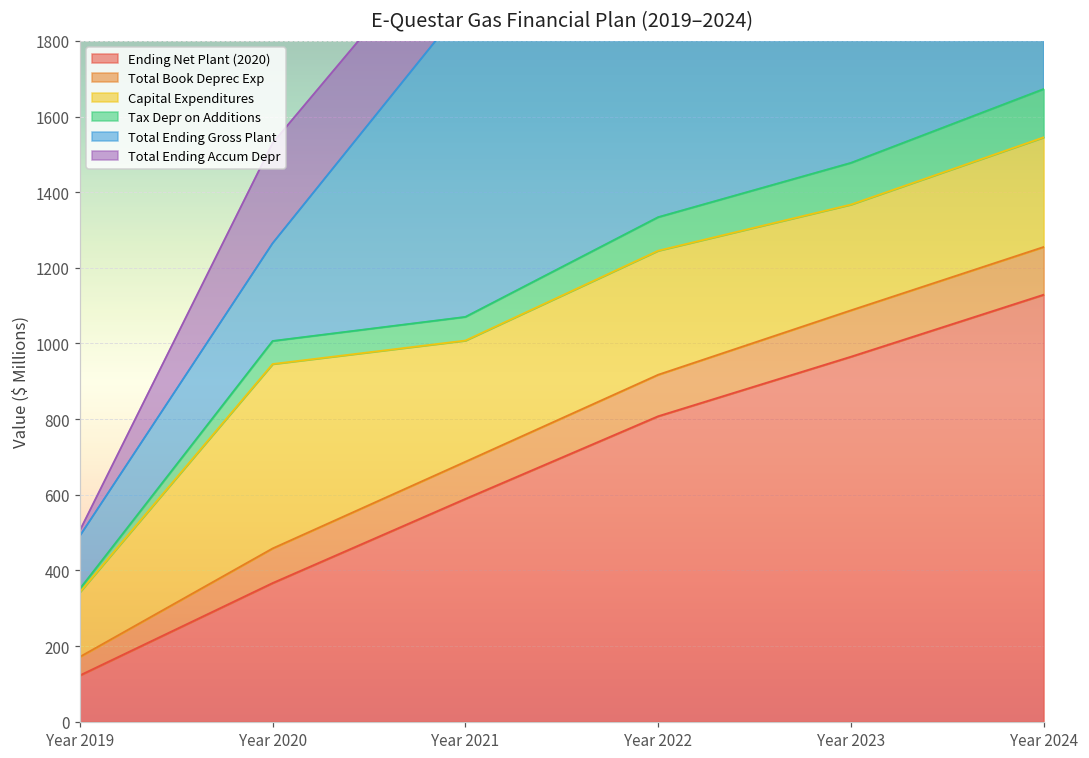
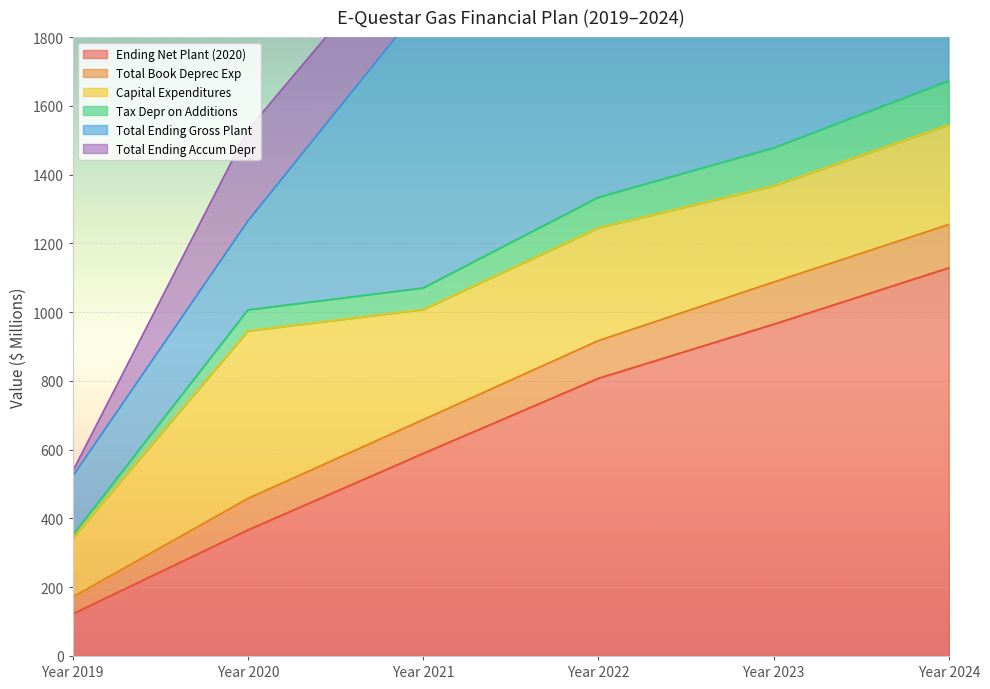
Total Ending Gross Plant, Year 2019: 140 -> 170
